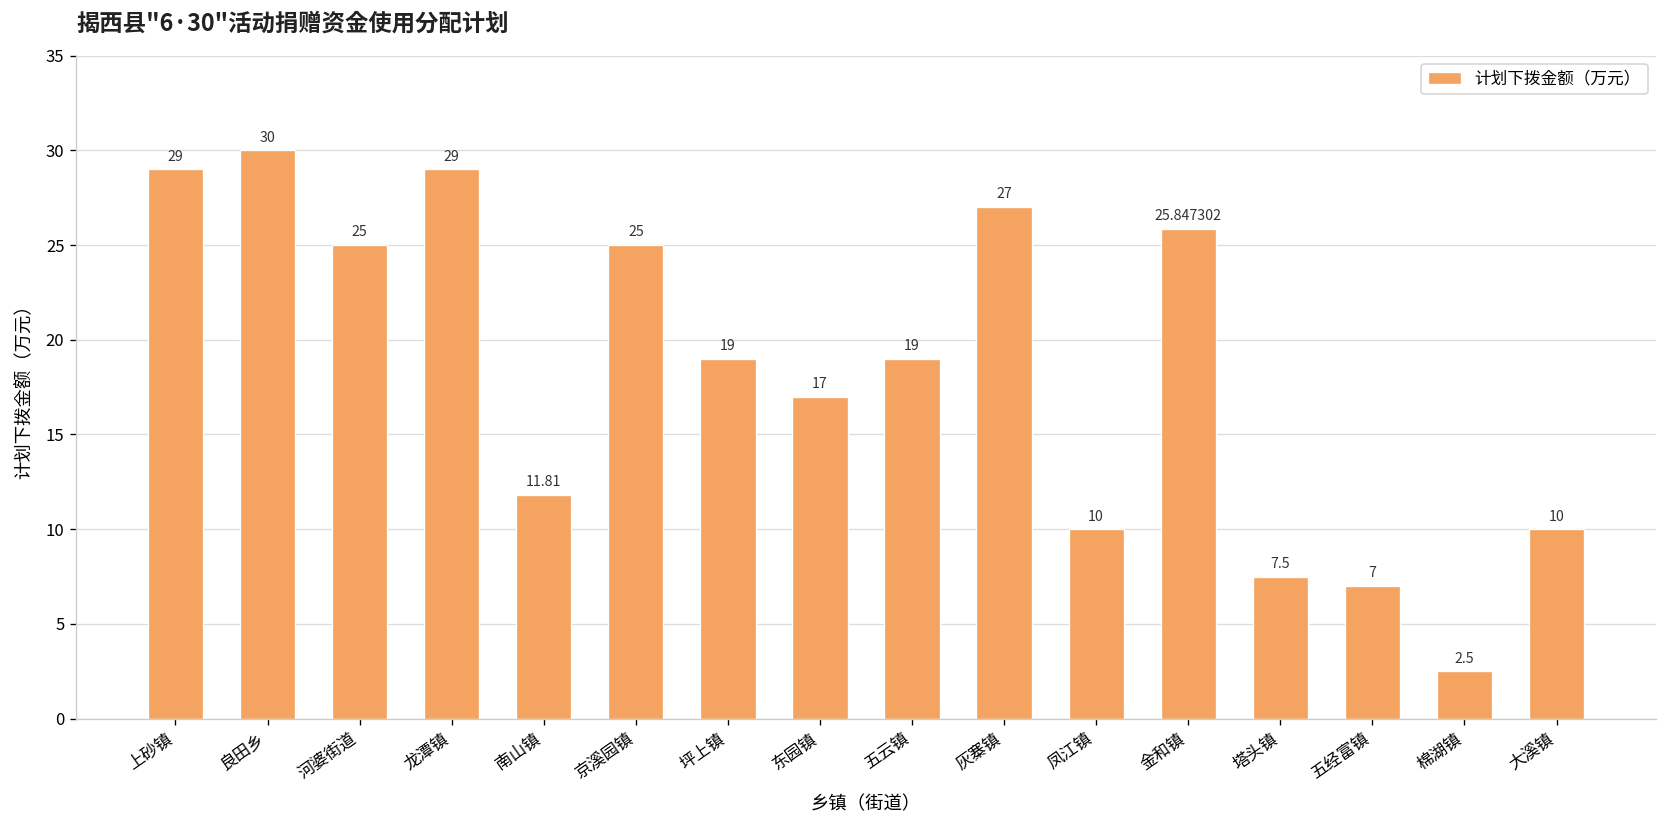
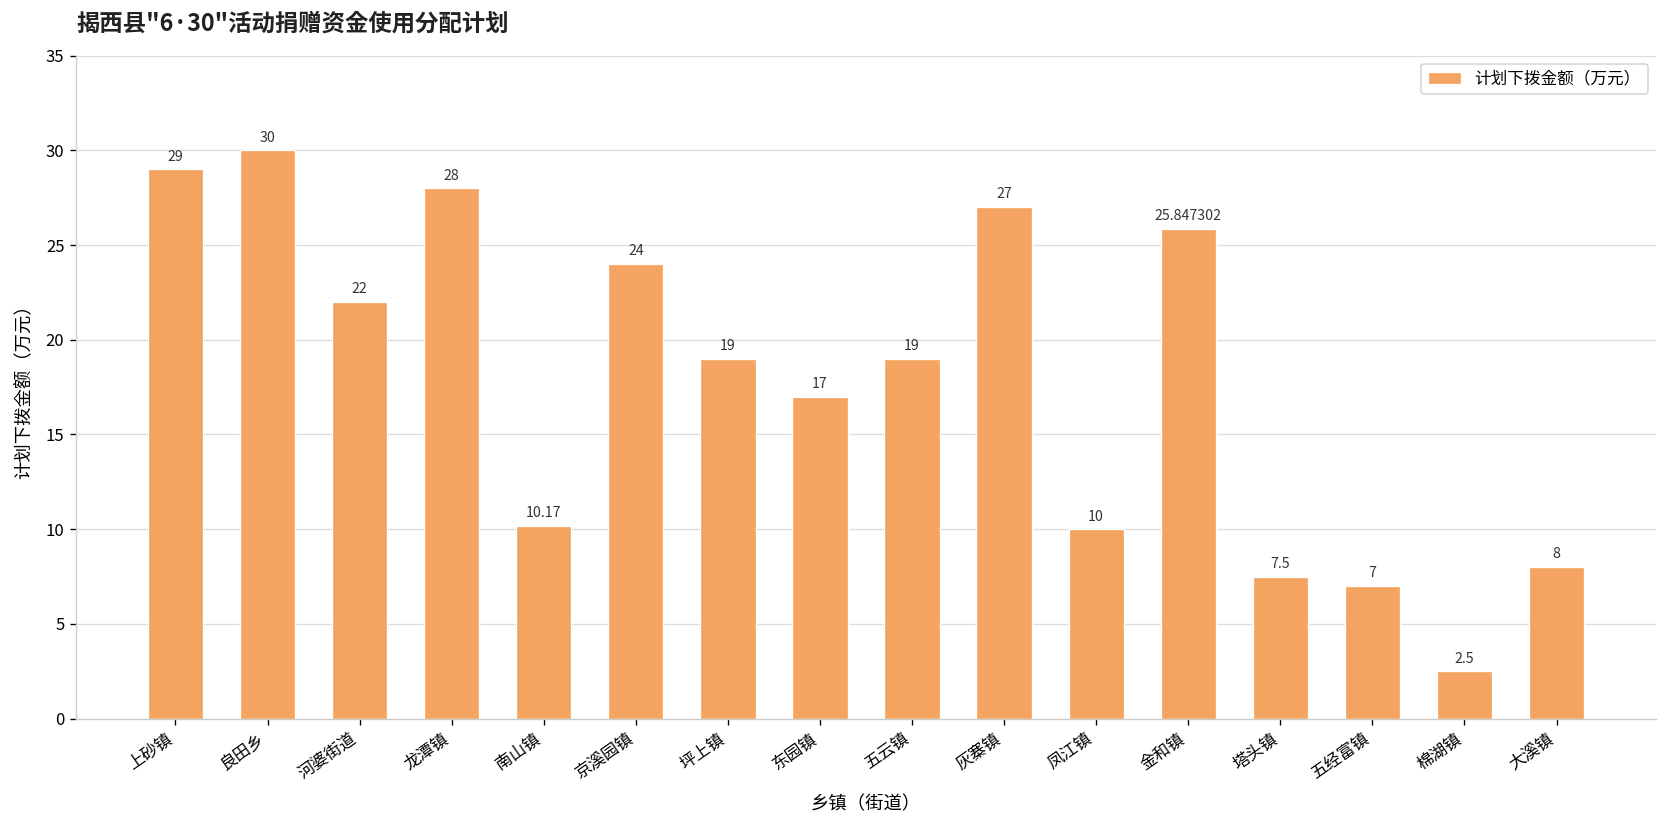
河婆街道: 25 -> 22
龙潭镇: 29 -> 28
南山镇: 11.81 -> 10.17
京溪园镇: 25 -> 24
大溪镇: 10 -> 8
